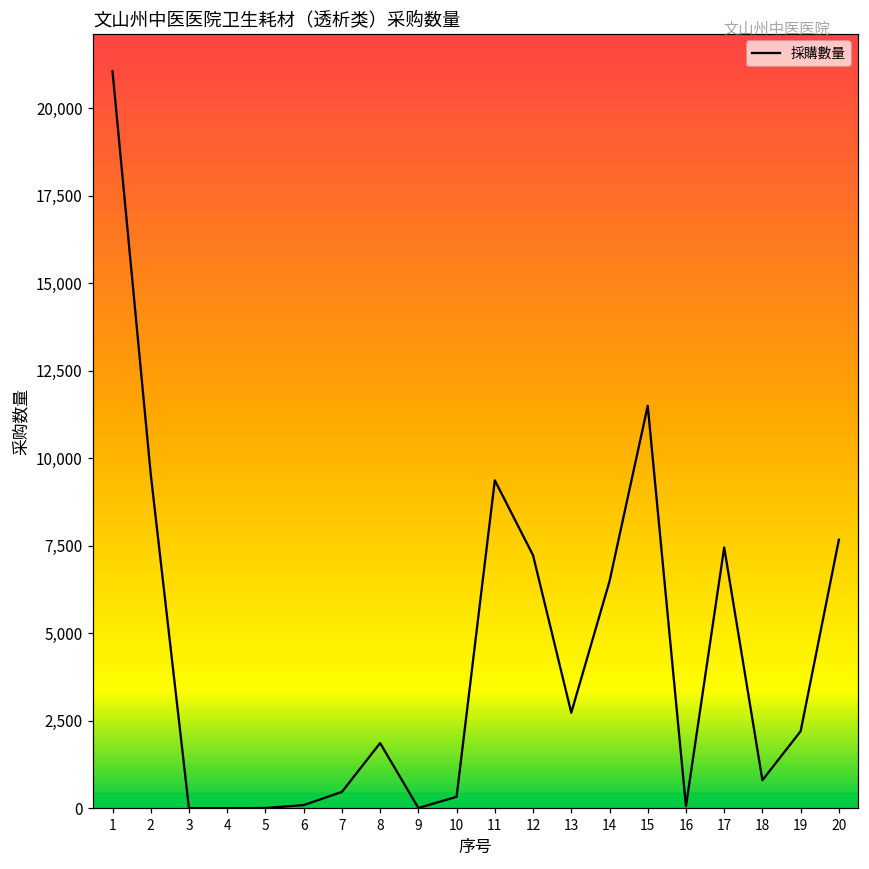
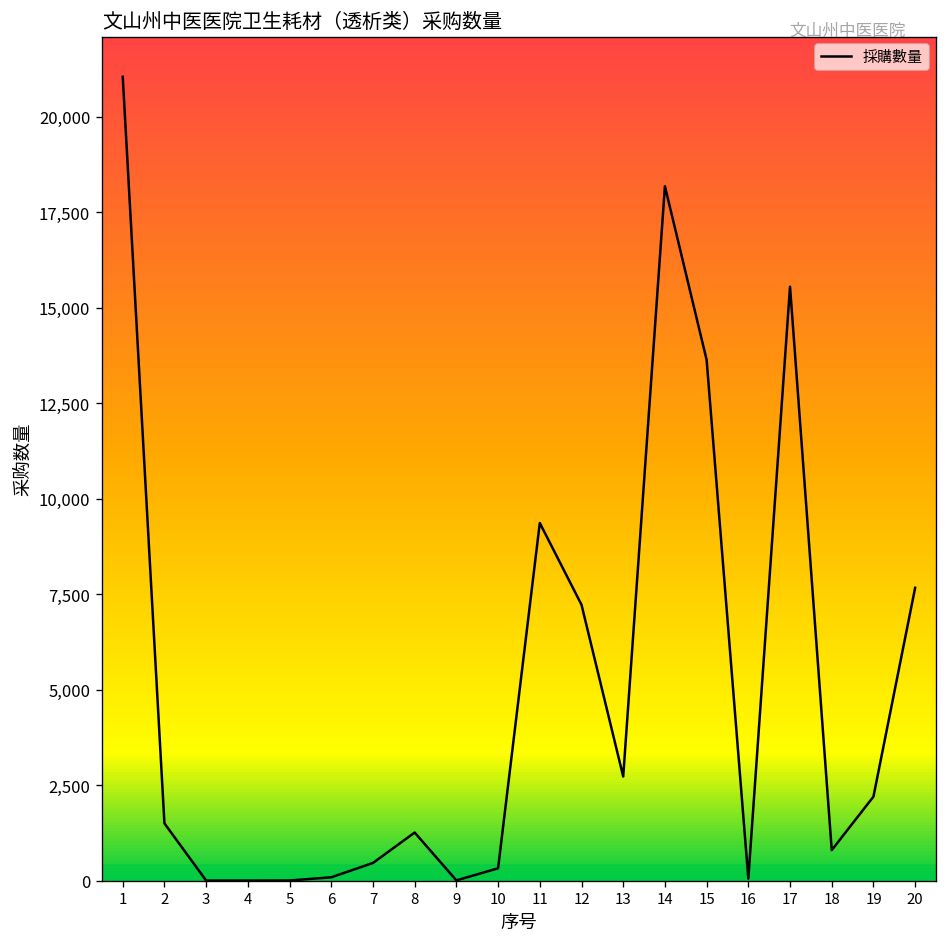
2: 9,500 -> 1,500
8: 1,900 -> 1,300
14: 6,500 -> 18,200
15: 11,500 -> 13,600
17: 7,500 -> 15,600
